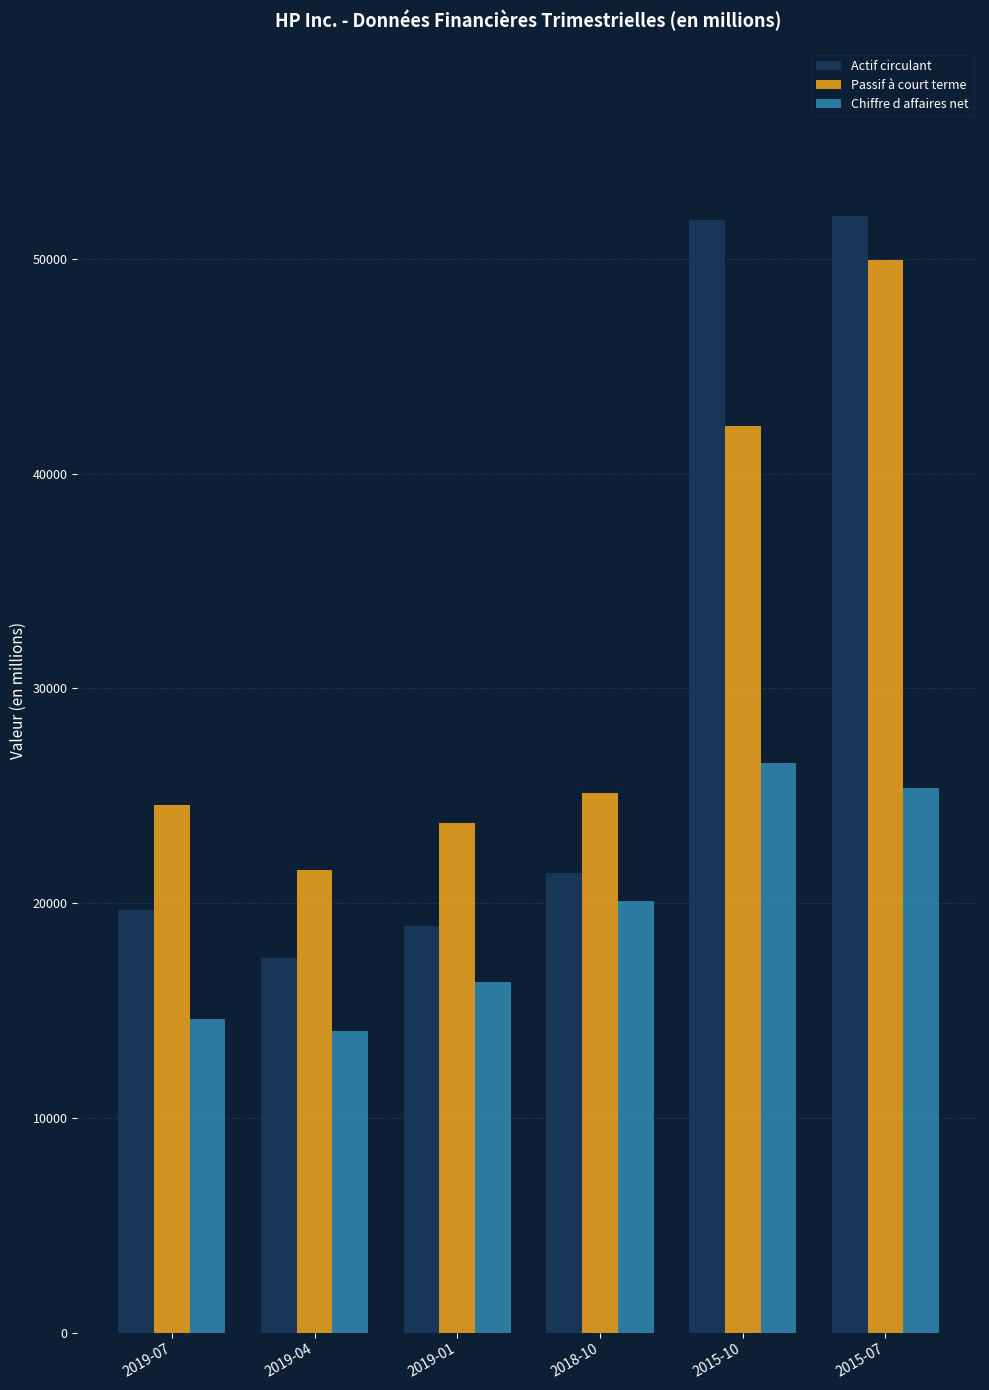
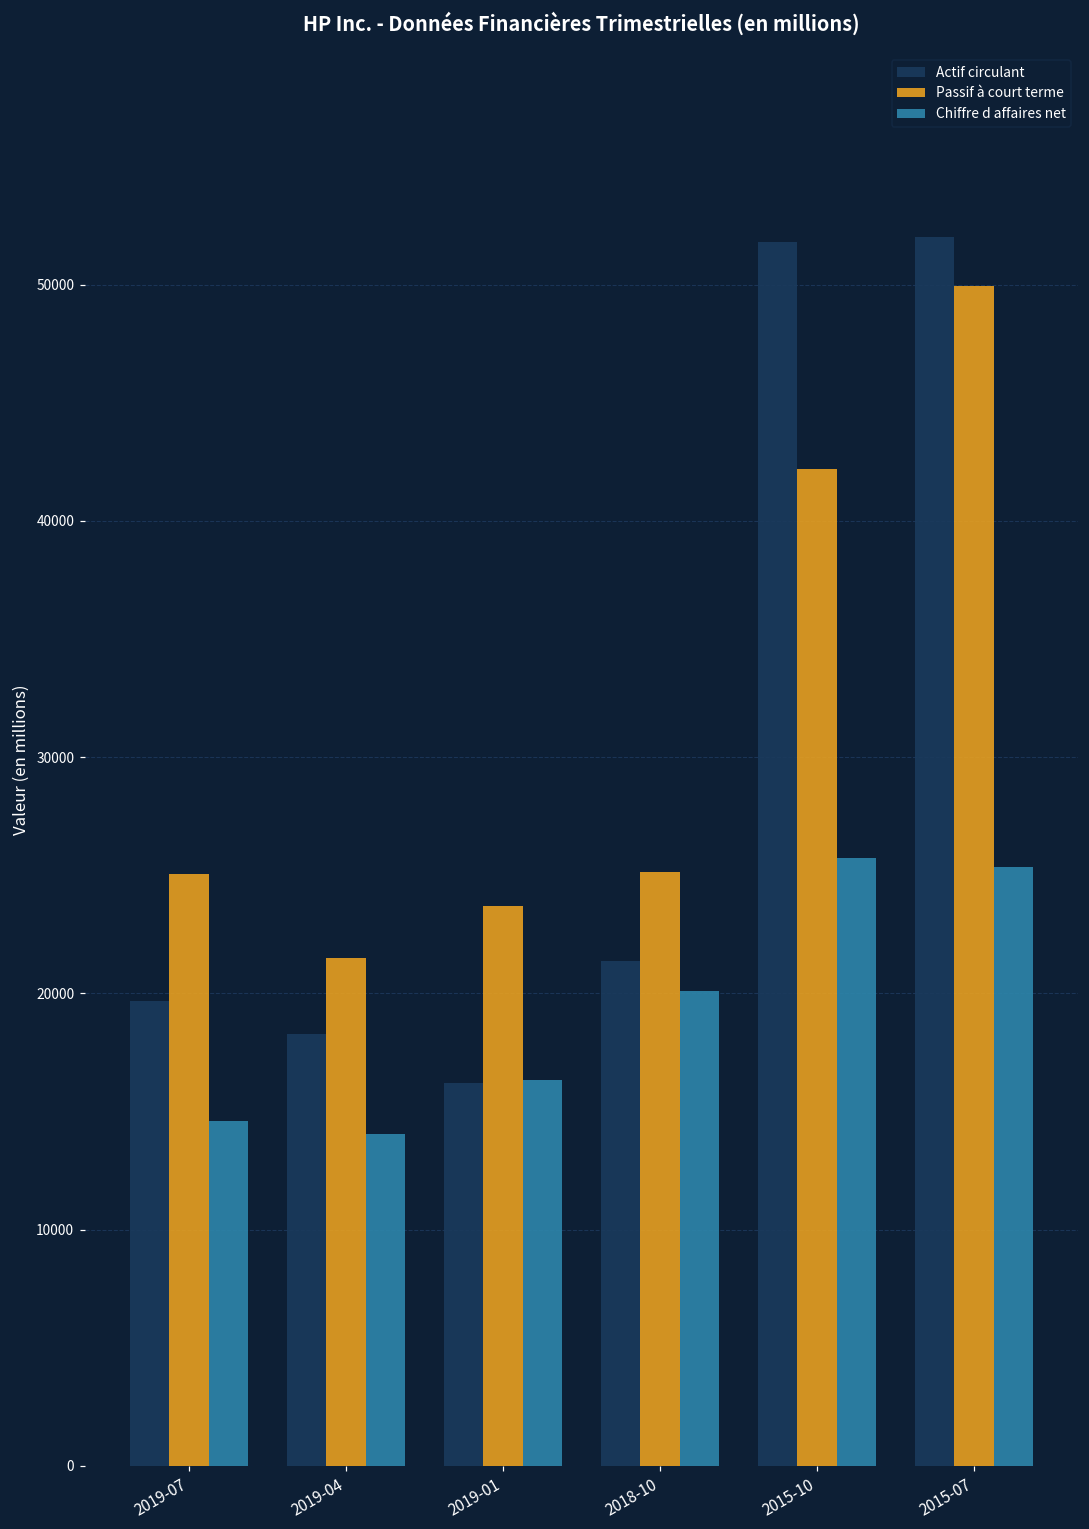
Passif à court terme, 2019-07: 24600 -> 25000
Actif circulant, 2019-04: 17400 -> 18300
Actif circulant, 2019-01: 18900 -> 16200
Chiffre d affaires net, 2015-10: 26500 -> 25700
